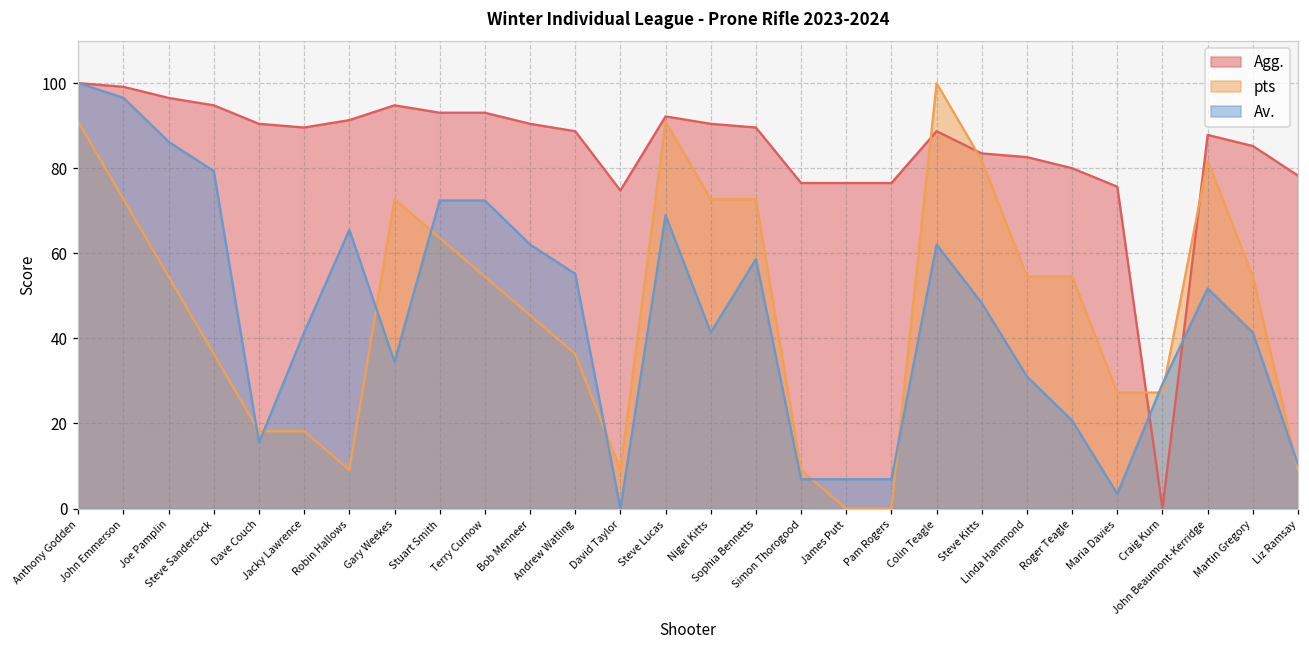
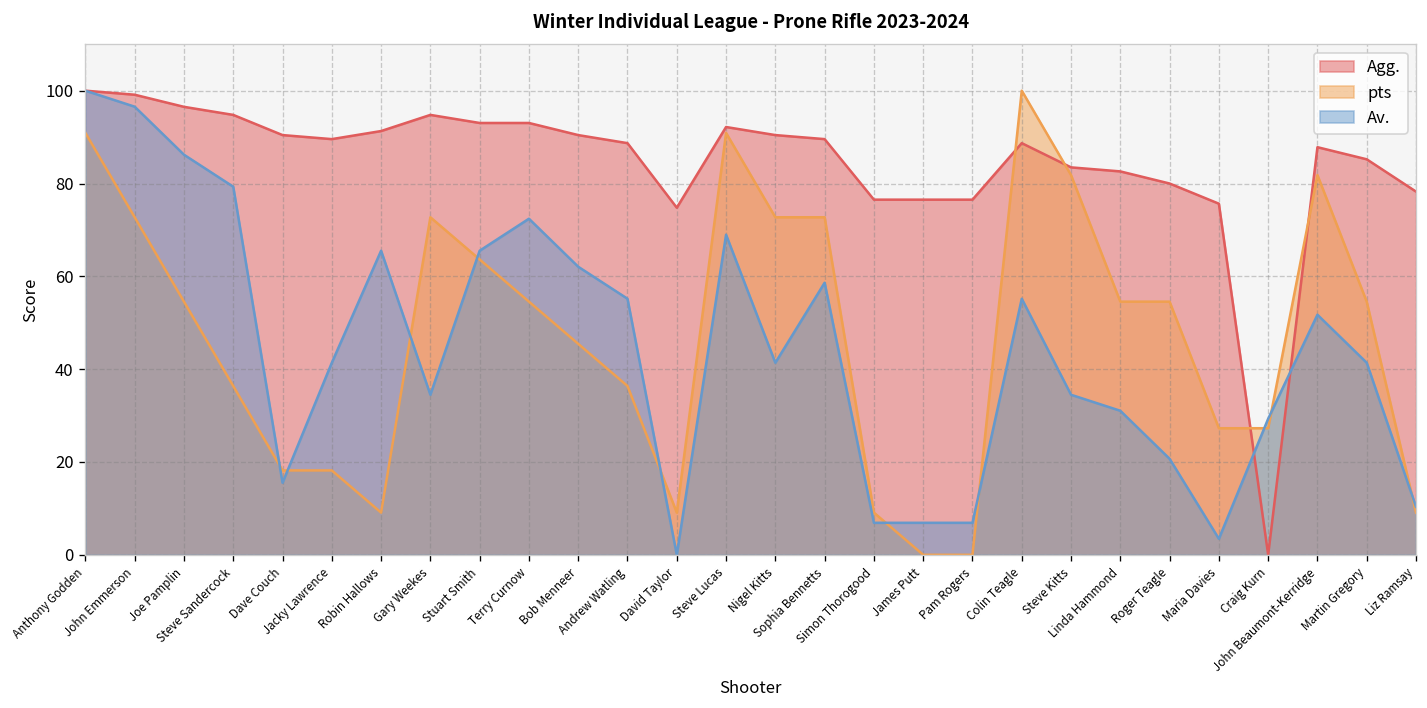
Av., Stuart Smith: 72 -> 66
Av., Colin Teagle: 62 -> 55
Av., Steve Kitts: 48 -> 34
